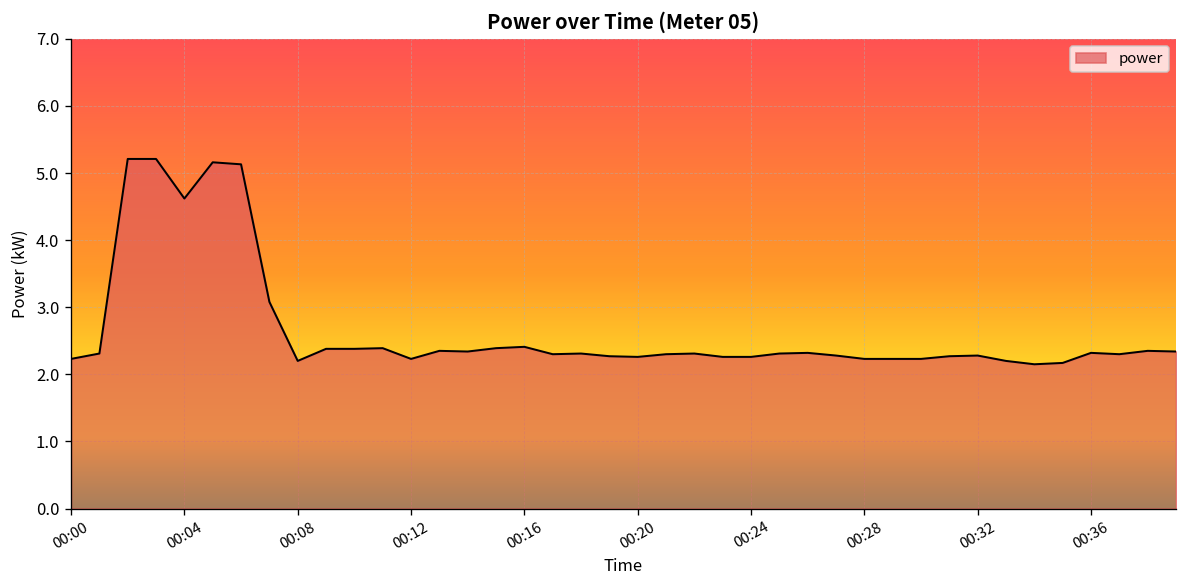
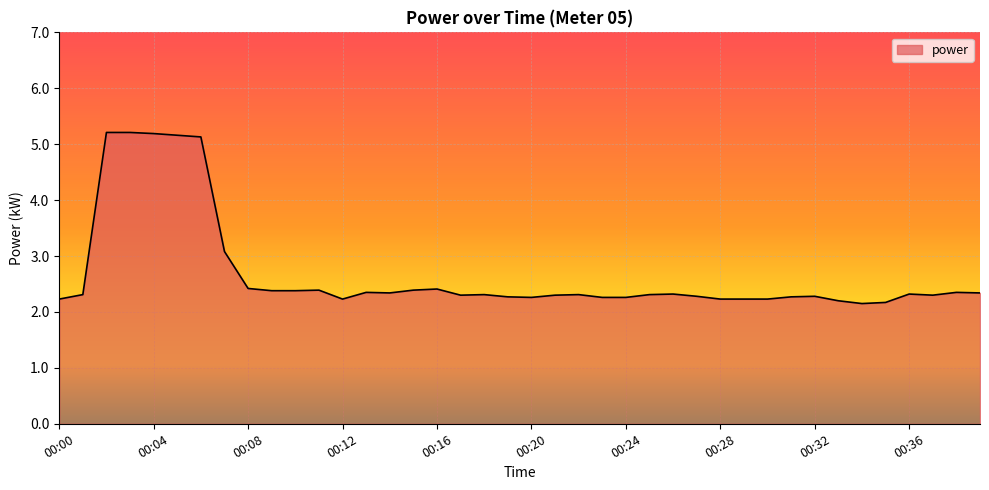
00:04: 4.6 -> 5.2
00:08: 2.2 -> 2.4
